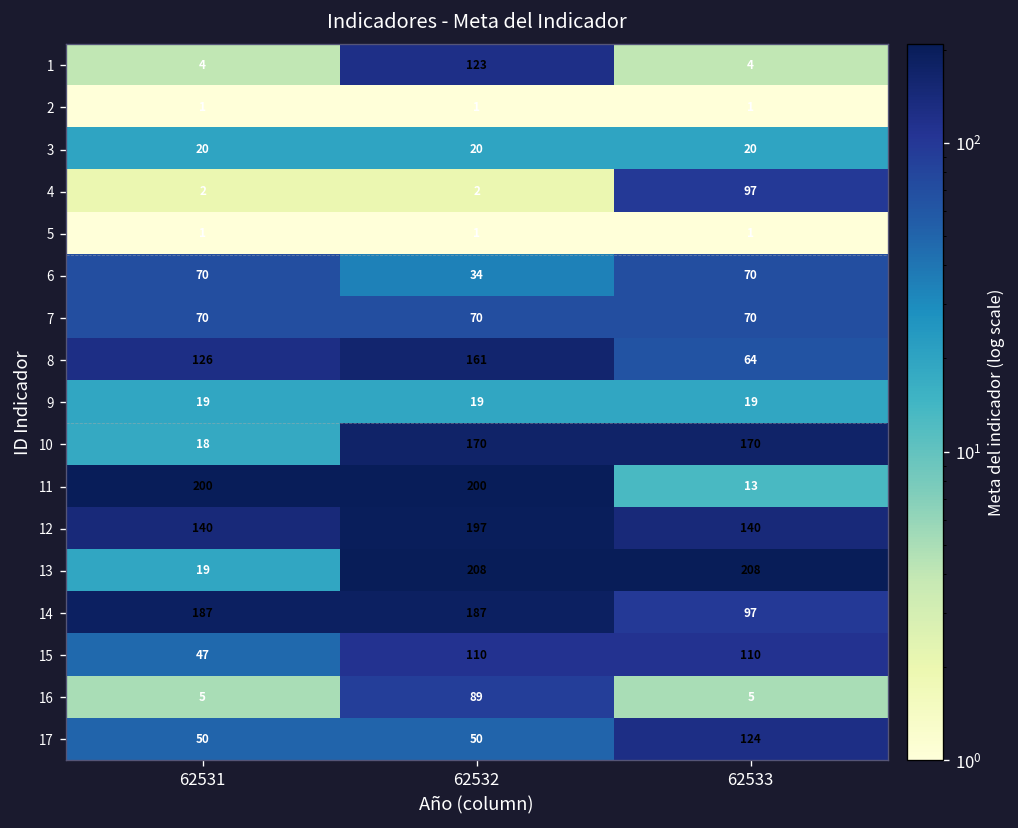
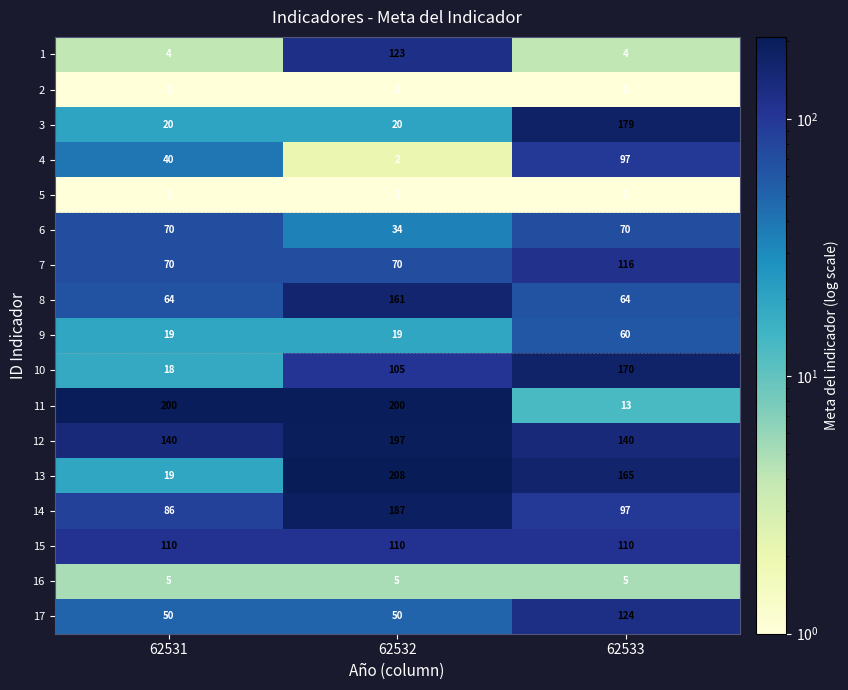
3, 62533: 20 -> 179
4, 62531: 2 -> 40
7, 62533: 70 -> 116
8, 62531: 126 -> 64
9, 62533: 19 -> 60
10, 62532: 170 -> 105
13, 62533: 208 -> 165
14, 62531: 187 -> 86
15, 62531: 47 -> 110
16, 62532: 89 -> 5
